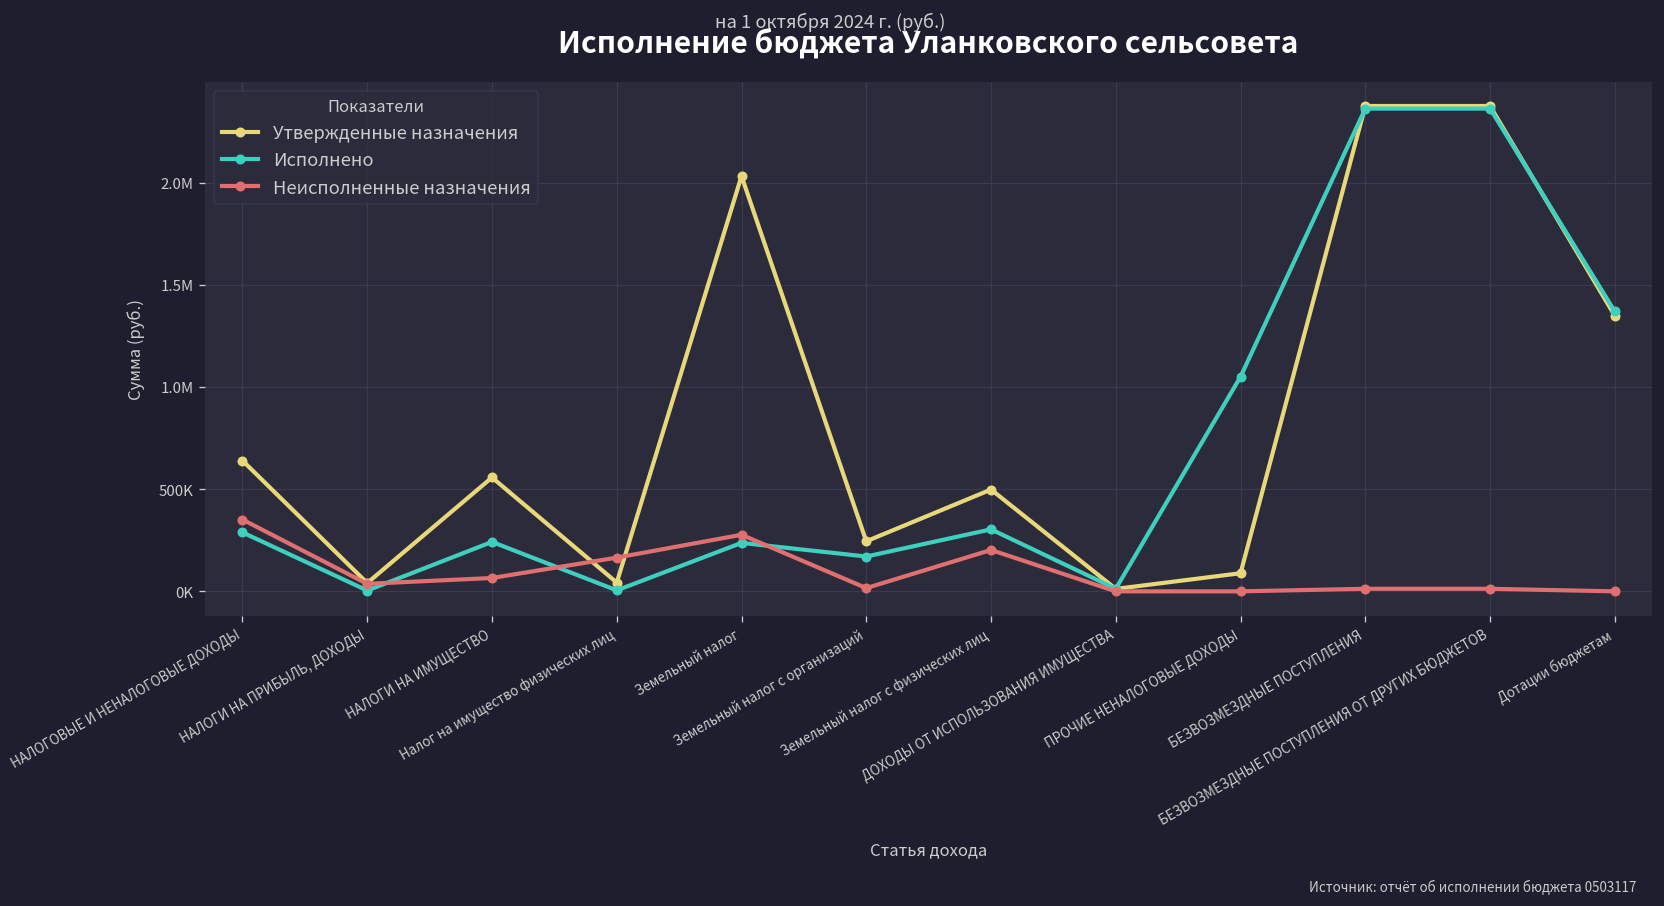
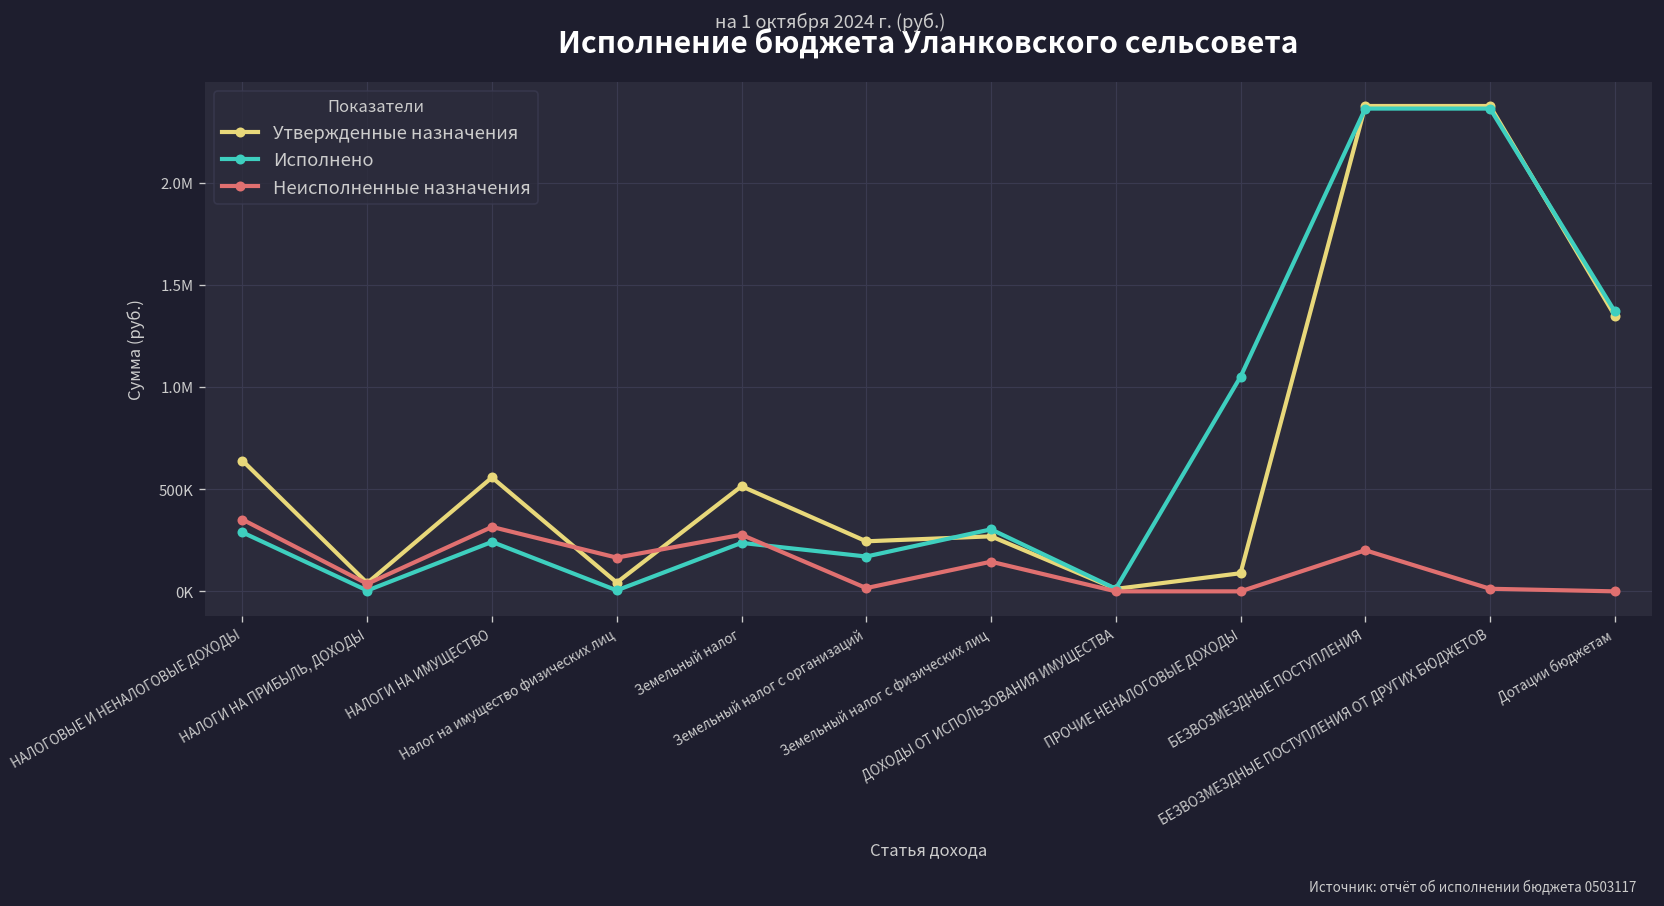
Неисполненные назначения, НАЛОГИ НА ИМУЩЕСТВО: 70000 -> 320000
Утвержденные назначения, Земельный налог: 2030000 -> 510000
Утвержденные назначения, Земельный налог с физических лиц: 500000 -> 270000
Неисполненные назначения, Земельный налог с физических лиц: 200000 -> 150000
Неисполненные назначения, БЕЗВОЗМЕЗДНЫЕ ПОСТУПЛЕНИЯ: 10000 -> 200000
